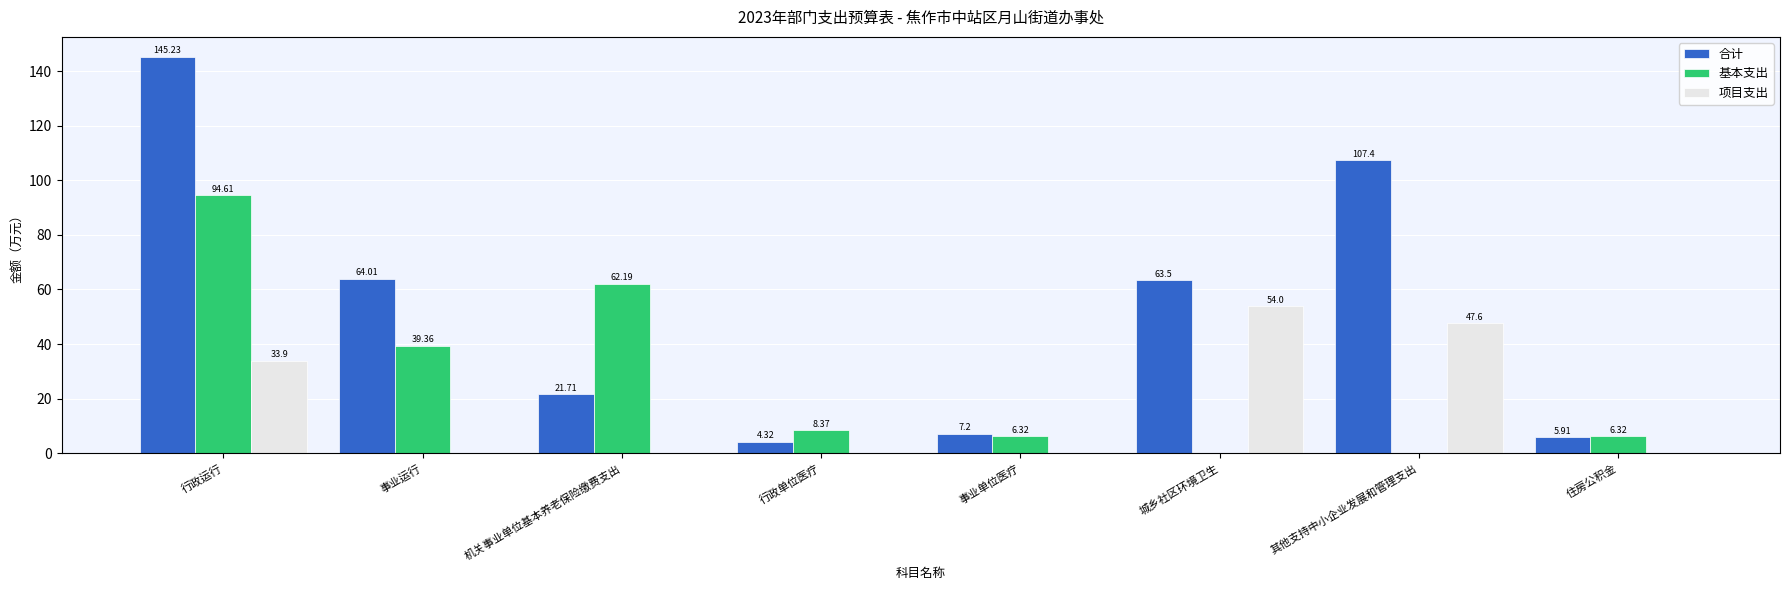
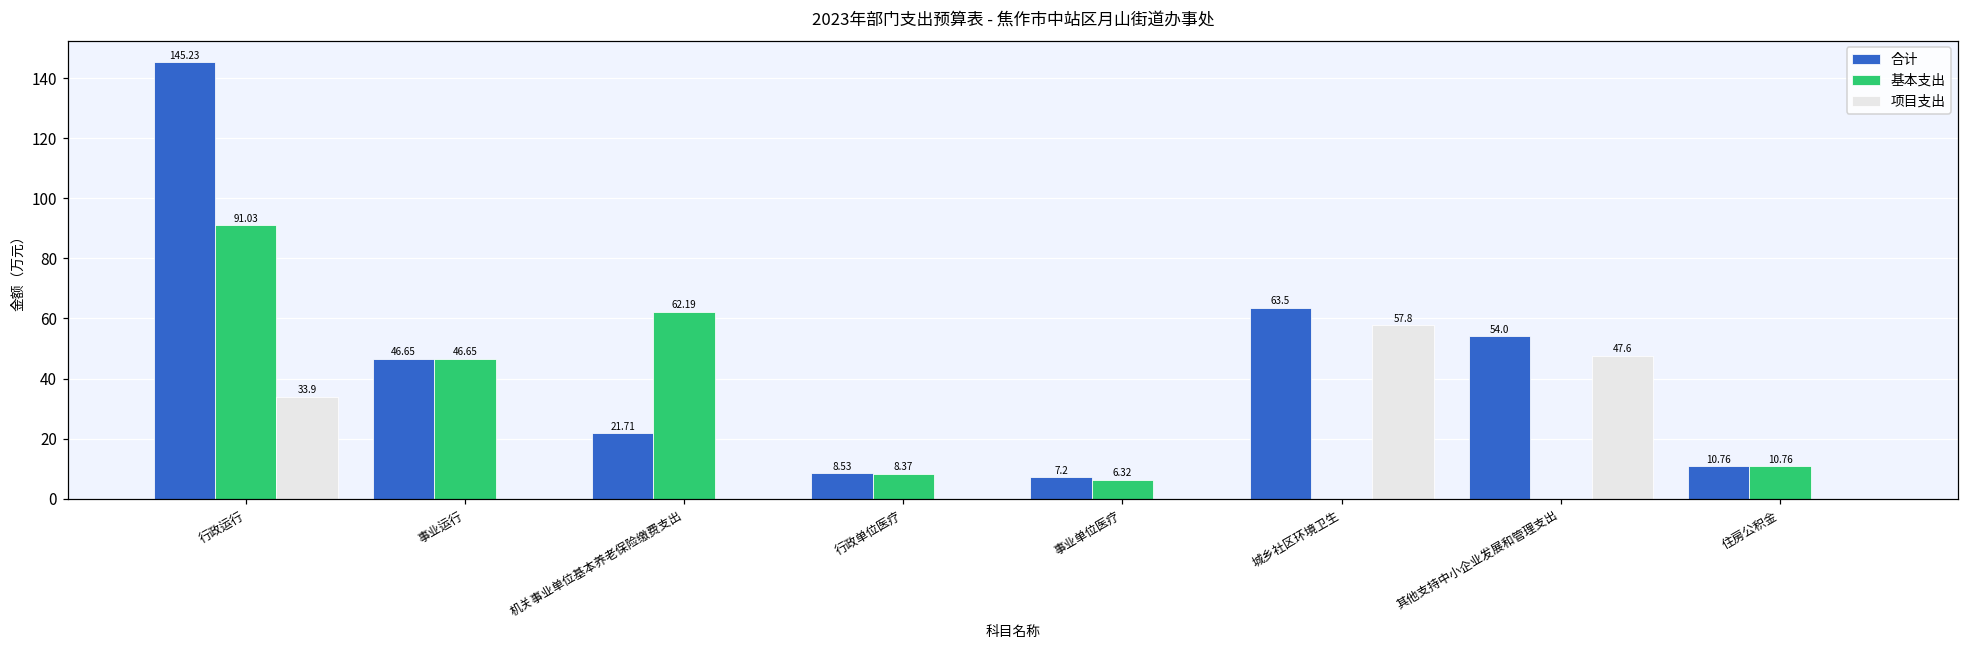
基本支出, 行政运行: 94.61 -> 91.03
合计, 事业运行: 64.01 -> 46.65
基本支出, 事业运行: 39.36 -> 46.65
合计, 行政单位医疗: 4.32 -> 8.53
项目支出, 城乡社区环境卫生: 54.0 -> 57.8
合计, 其他支持中小企业发展和管理支出: 107.4 -> 54.0
合计, 住房公积金: 5.91 -> 10.76
基本支出, 住房公积金: 6.32 -> 10.76
